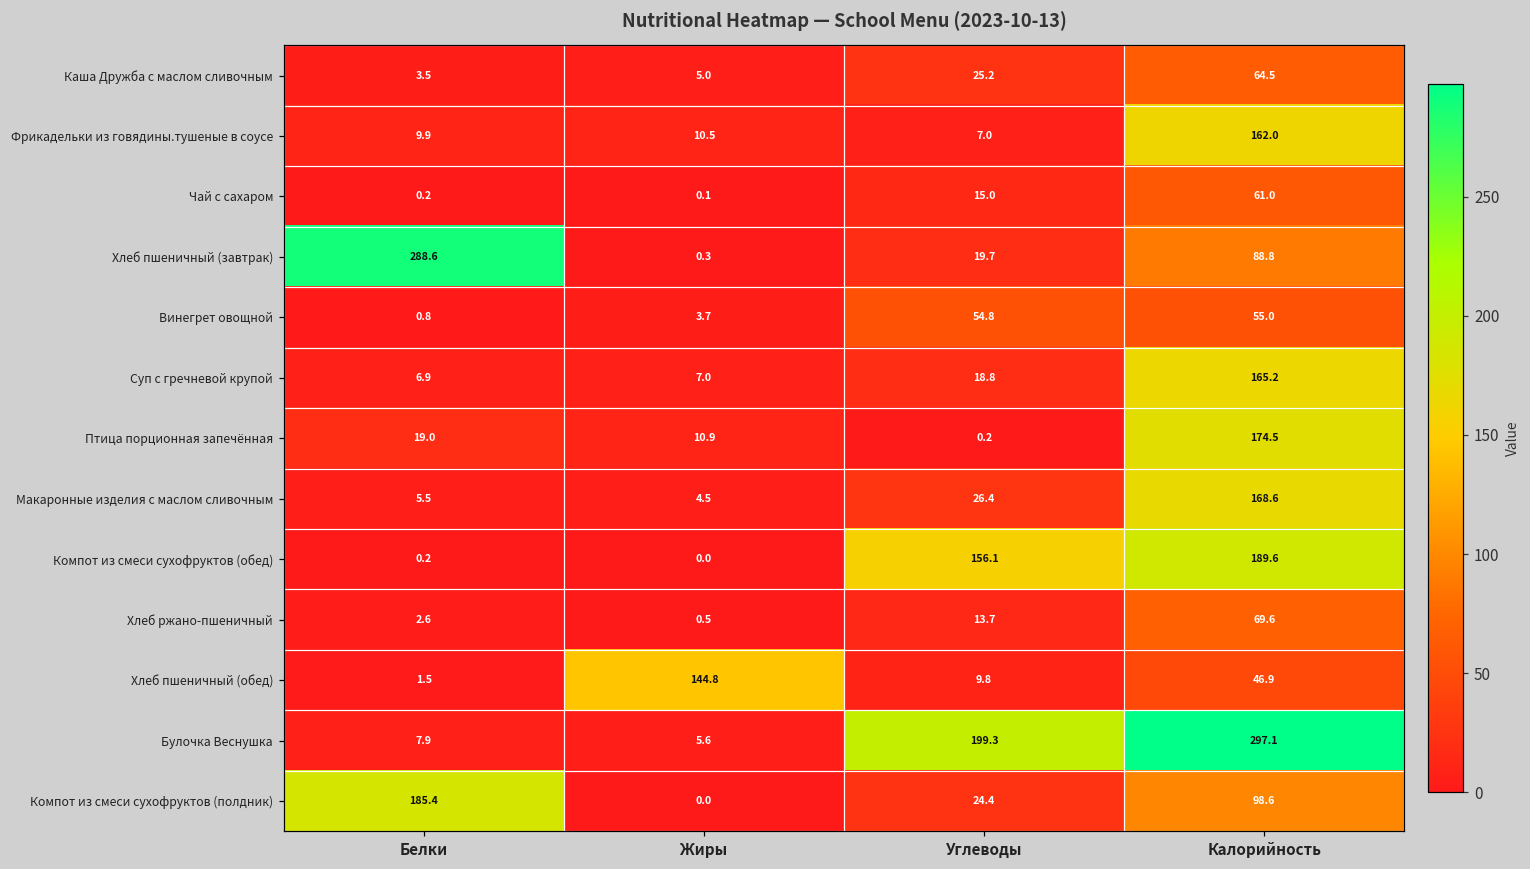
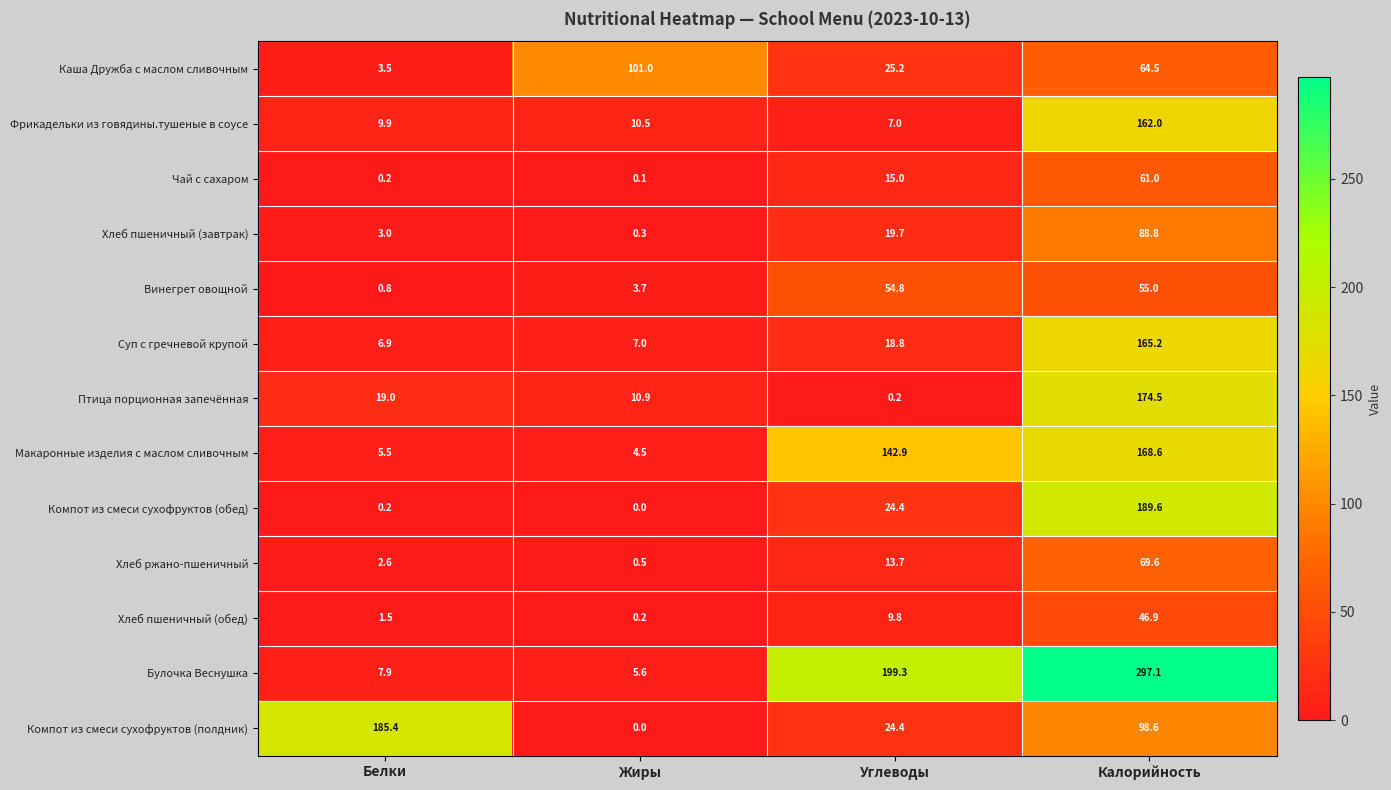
Каша Дружба с маслом сливочным, Жиры: 5.0 -> 101.0
Хлеб пшеничный (завтрак), Белки: 288.6 -> 3.0
Макаронные изделия с маслом сливочным, Углеводы: 26.4 -> 142.9
Компот из смеси сухофруктов (обед), Углеводы: 156.1 -> 24.4
Хлеб пшеничный (обед), Жиры: 144.8 -> 0.2
